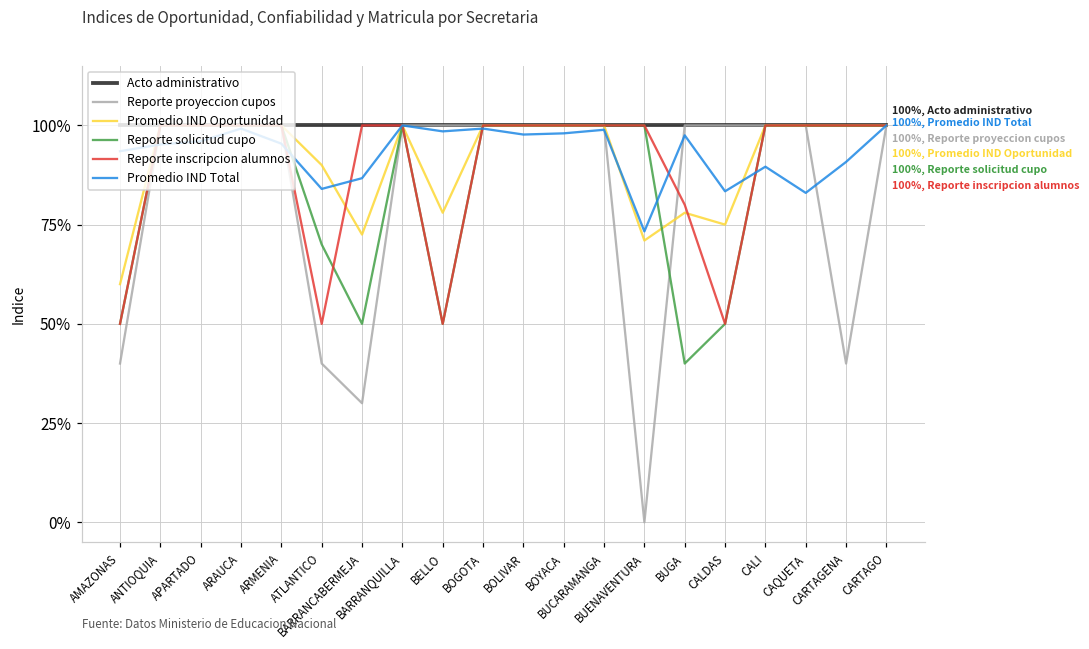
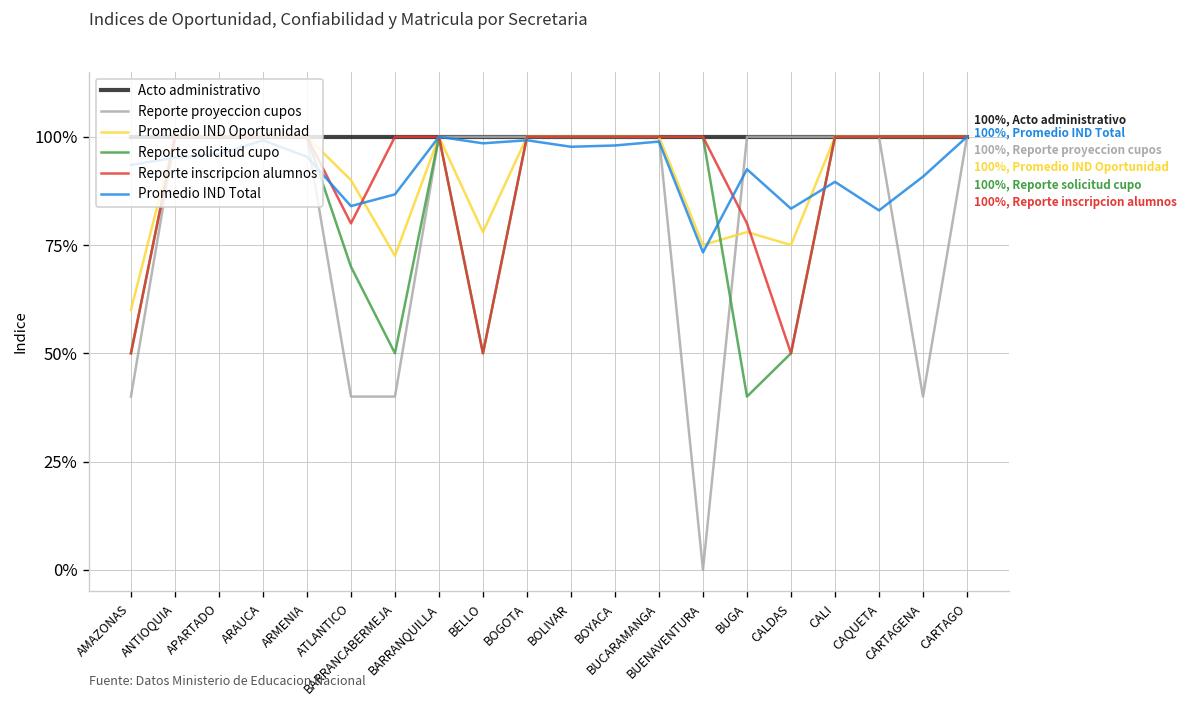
Reporte inscripcion alumnos, ATLANTICO: 50% -> 80%
Reporte proyeccion cupos, BARRANCABERMEJA: 30% -> 40%
Promedio IND Oportunidad, BUENAVENTURA: 71% -> 75%
Promedio IND Total, BUGA: 98% -> 93%
